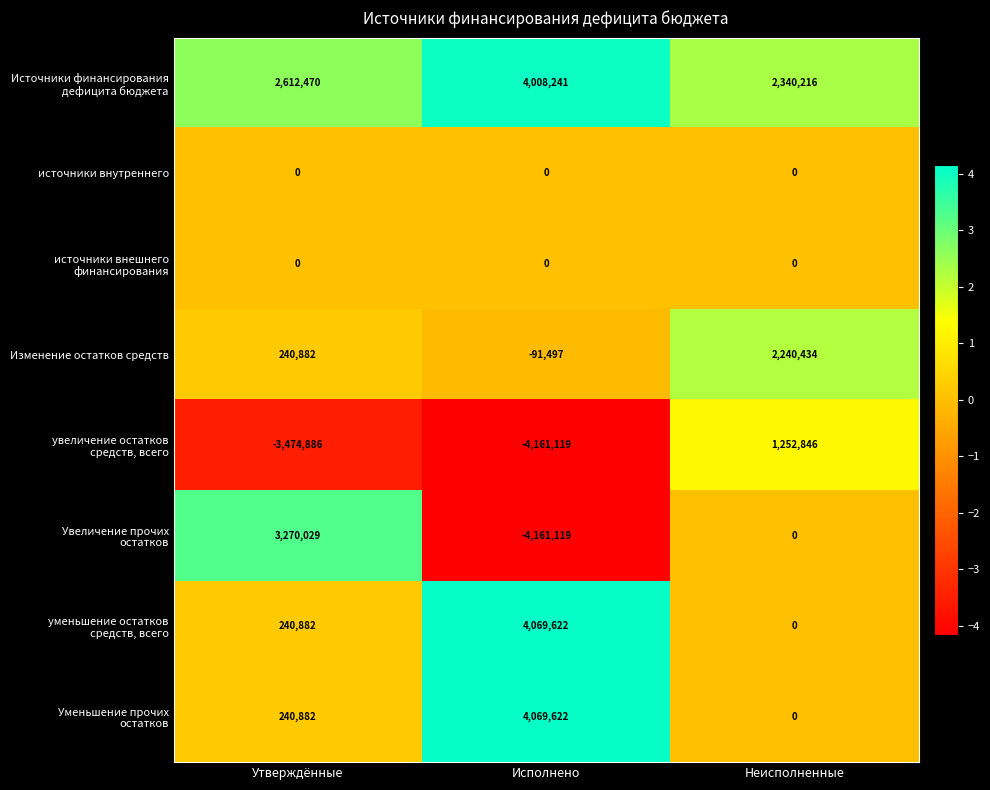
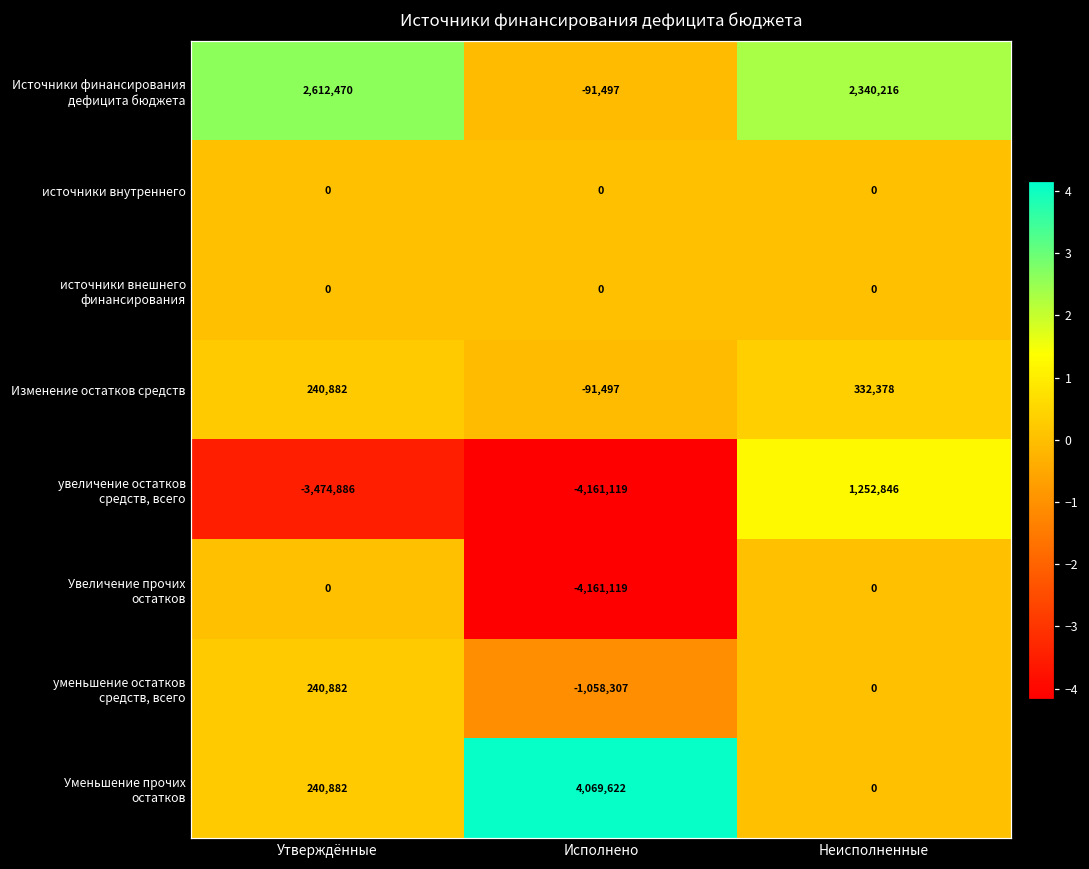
Источники финансирования дефицита бюджета, Исполнено: 4,008,241 -> -91,497
Изменение остатков средств, Неисполненные: 2,240,434 -> 332,378
Увеличение прочих остатков, Утверждённые: 3,270,029 -> 0
уменьшение остатков средств, всего, Исполнено: 4,069,622 -> -1,058,307
